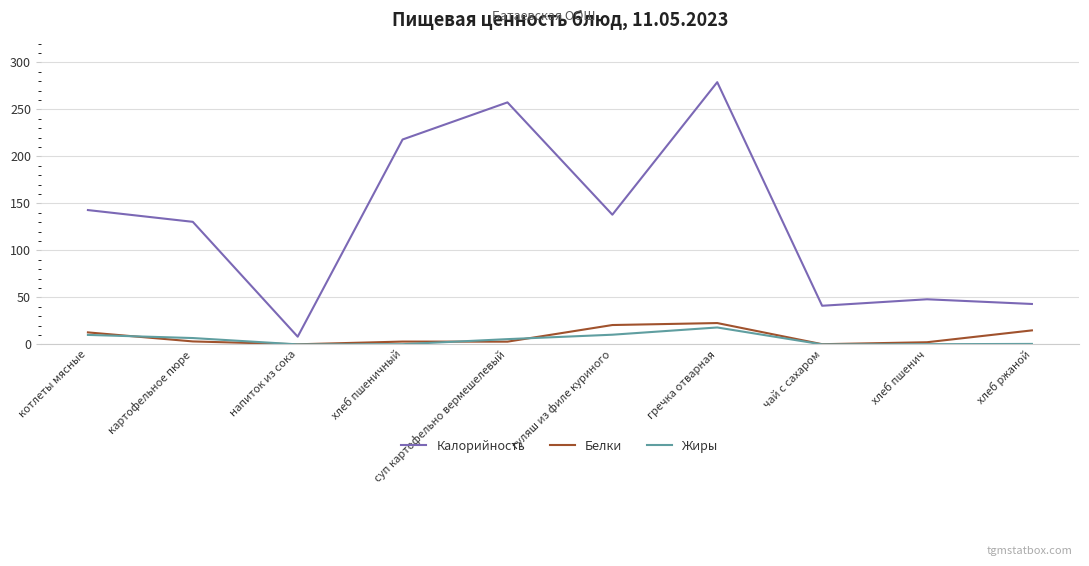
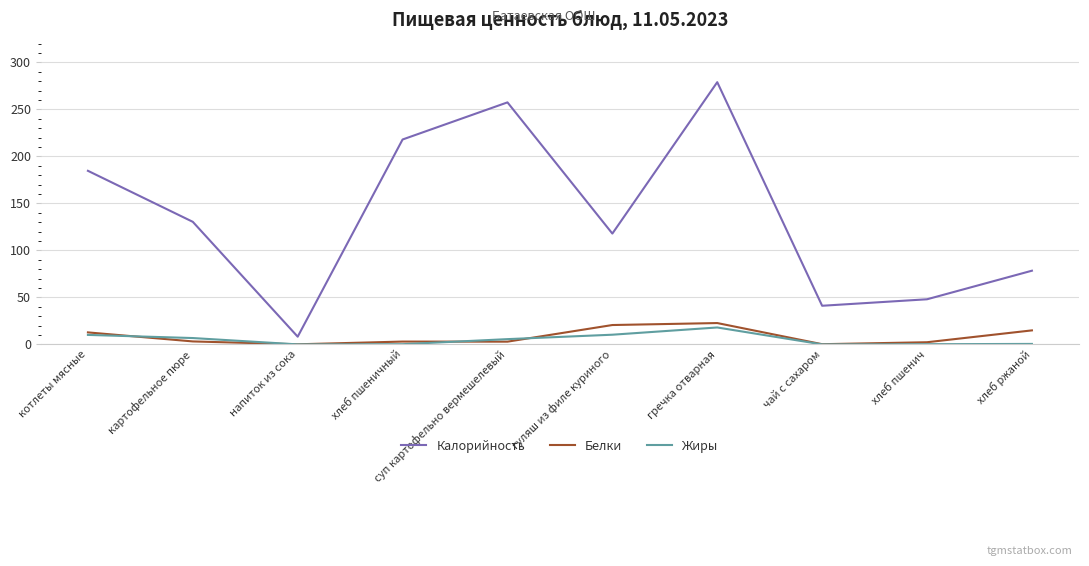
Калорийность, котлеты мясные: 140 -> 180
Калорийность, гуляш из филе куриного: 140 -> 120
Калорийность, хлеб ржаной: 40 -> 80
